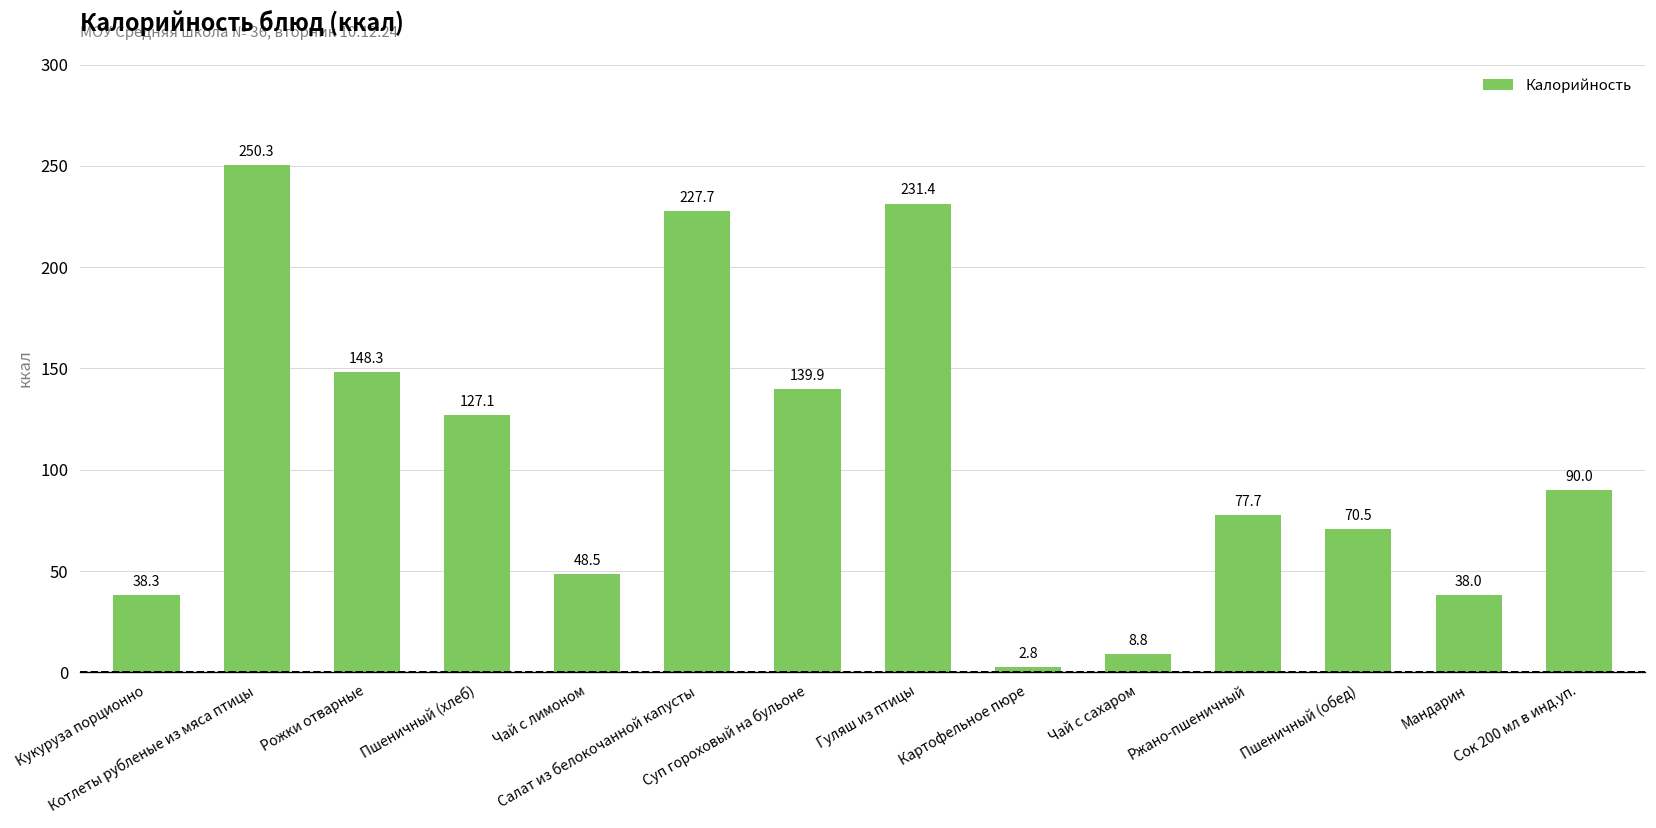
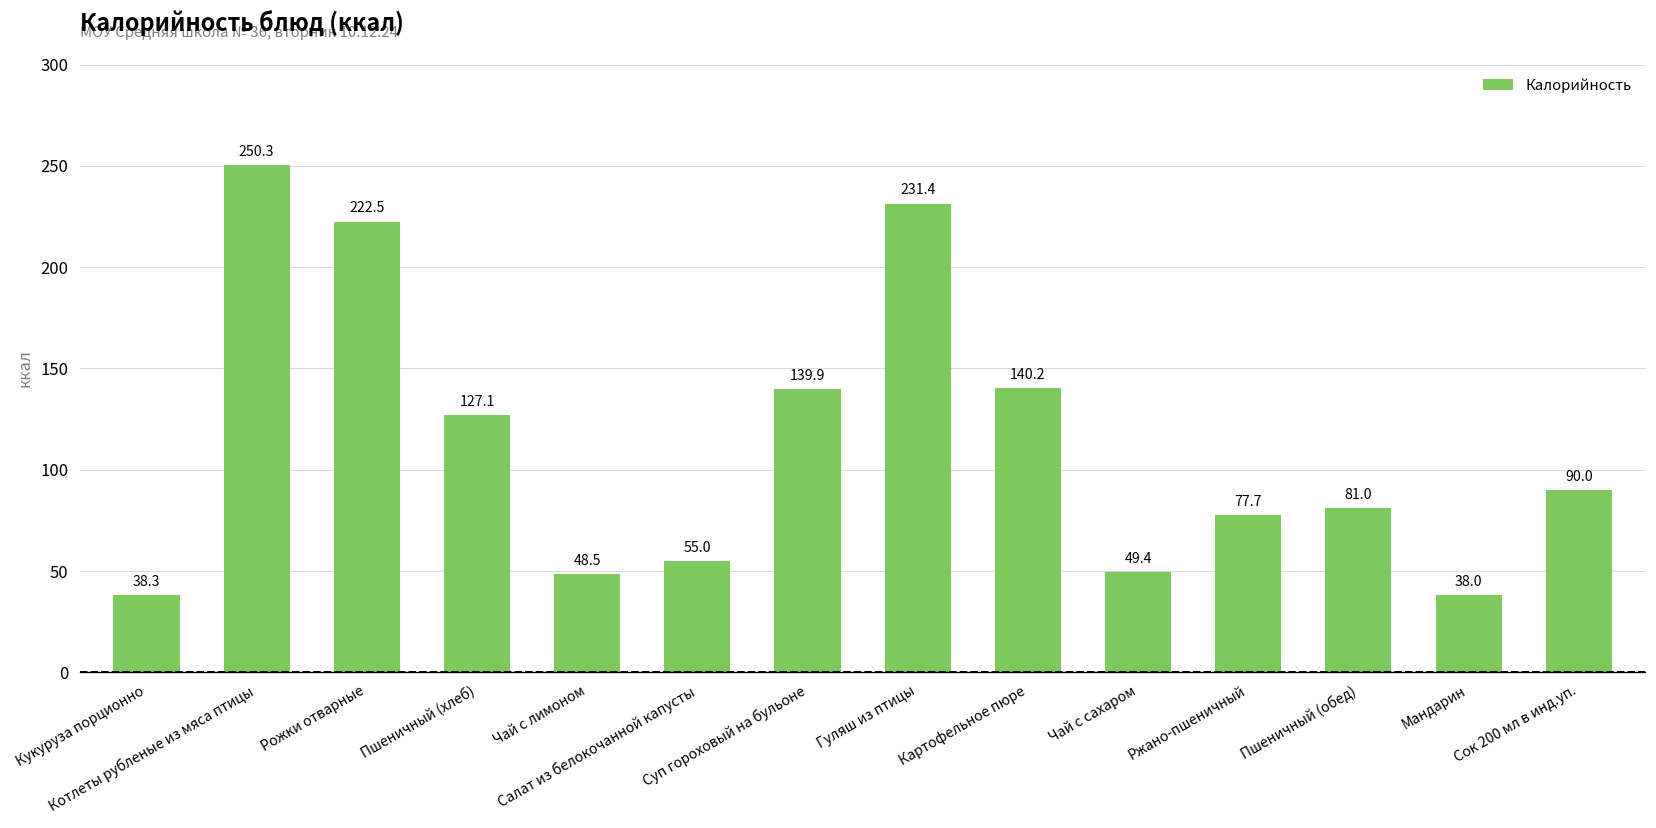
Рожки отварные: 148.3 -> 222.5
Салат из белокочанной капусты: 227.7 -> 55.0
Картофельное пюре: 2.8 -> 140.2
Чай с сахаром: 8.8 -> 49.4
Пшеничный (обед): 70.5 -> 81.0
